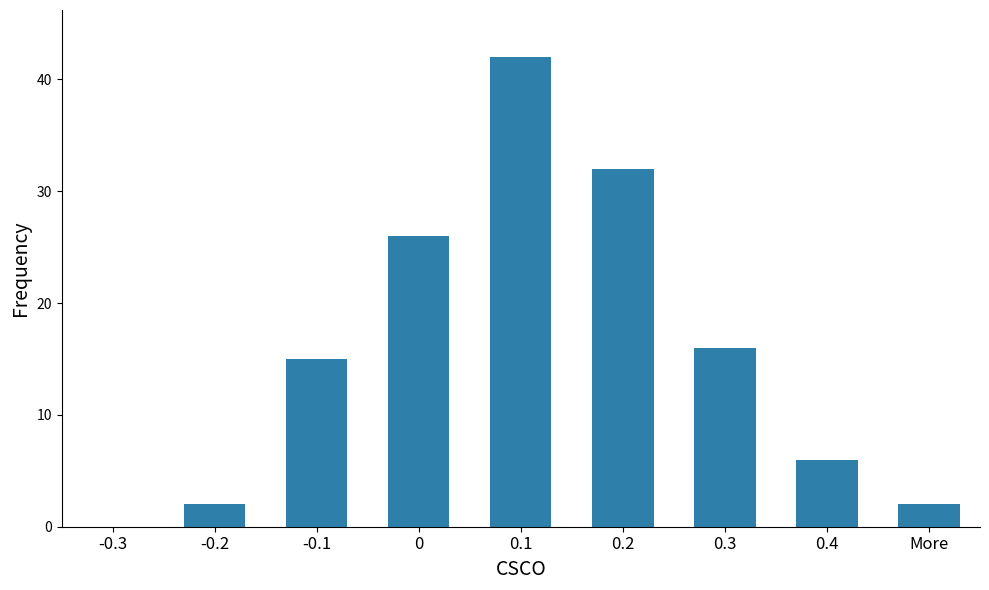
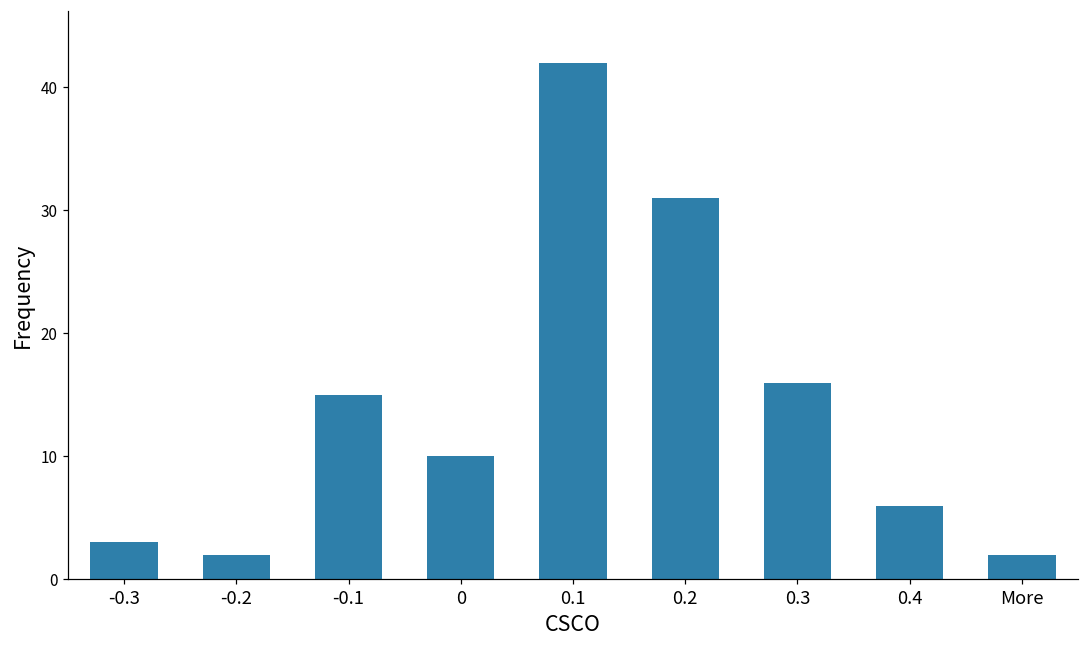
-0.3: 0 -> 3
0: 26 -> 10
0.2: 32 -> 31
